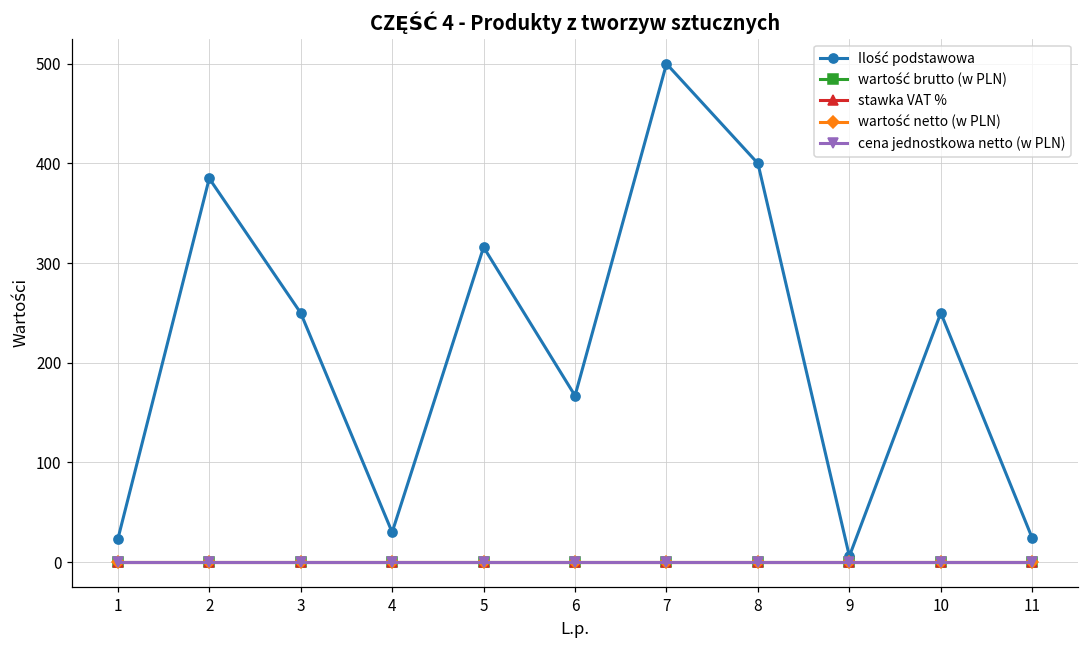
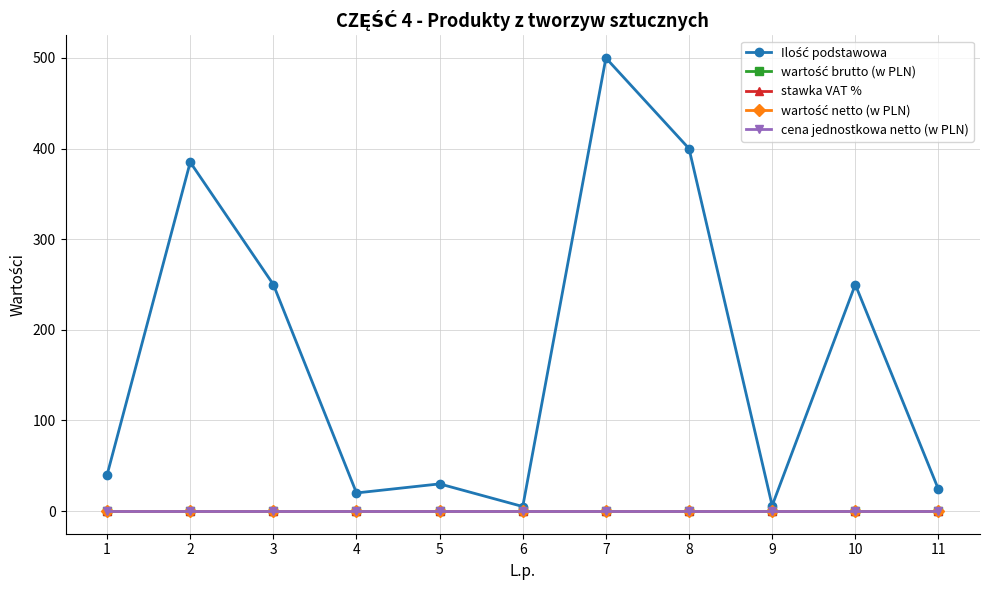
Ilość podstawowa, 1: 20 -> 40
Ilość podstawowa, 4: 30 -> 20
Ilość podstawowa, 5: 320 -> 30
Ilość podstawowa, 6: 170 -> 10
